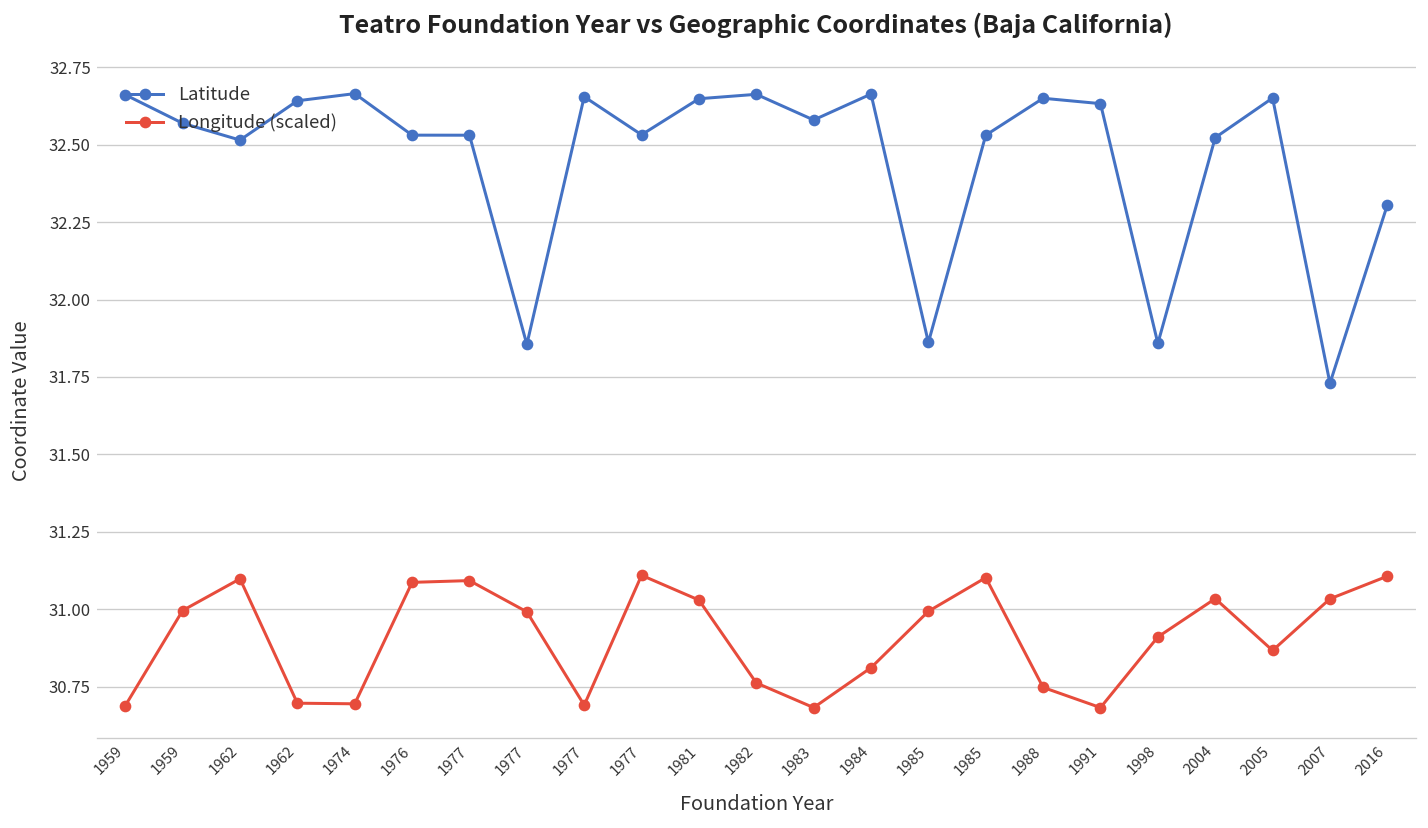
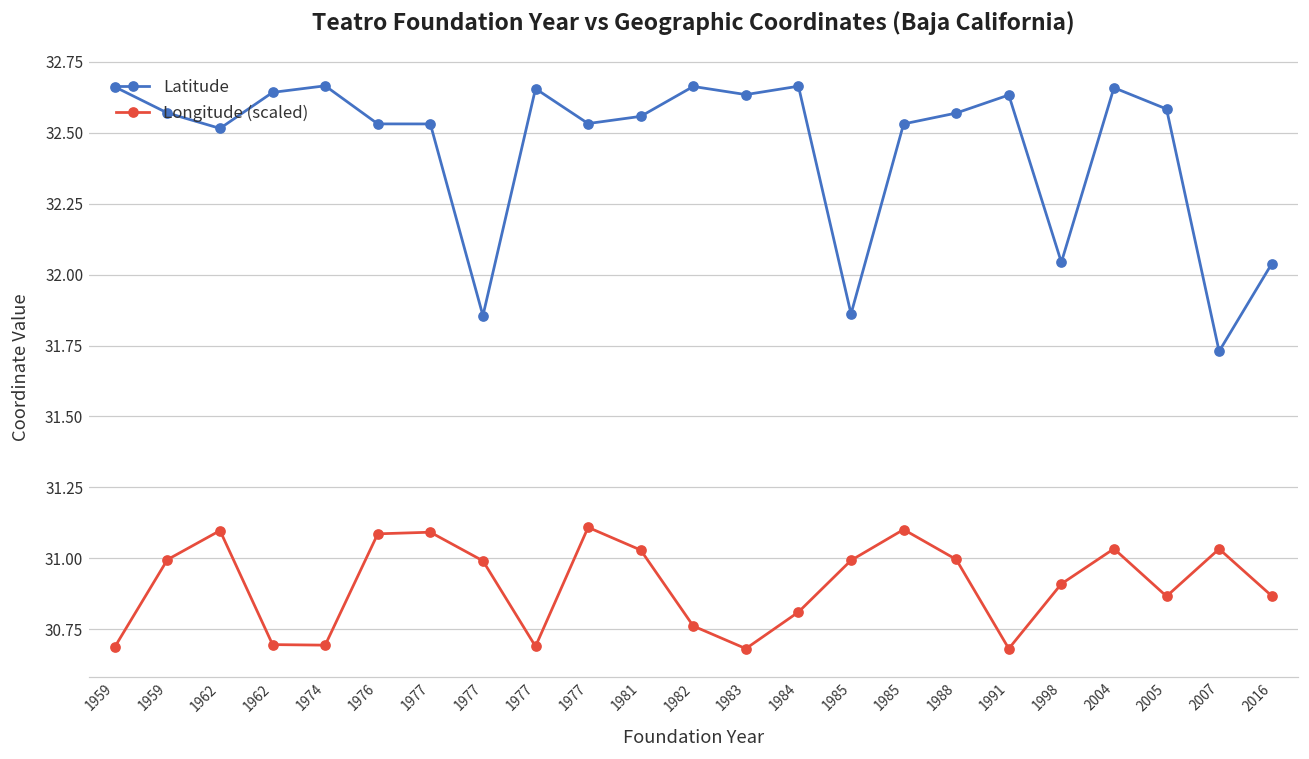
Latitude, 1981: 32.65 -> 32.56
Latitude, 1983: 32.58 -> 32.63
Latitude, 1988: 32.65 -> 32.57
Longitude (scaled), 1988: 30.75 -> 31.00
Latitude, 1998: 31.86 -> 32.04
Latitude, 2004: 32.52 -> 32.66
Latitude, 2005: 32.65 -> 32.58
Latitude, 2016: 32.31 -> 32.04
Longitude (scaled), 2016: 31.11 -> 30.87
